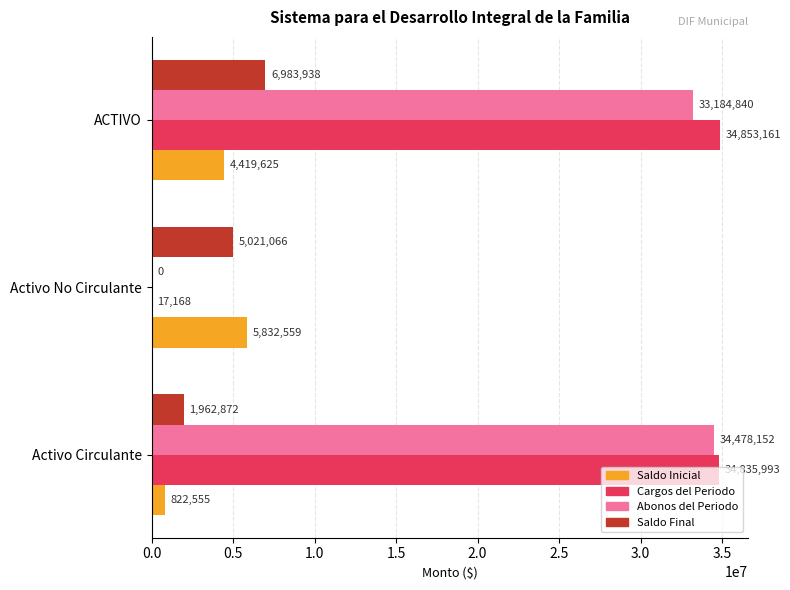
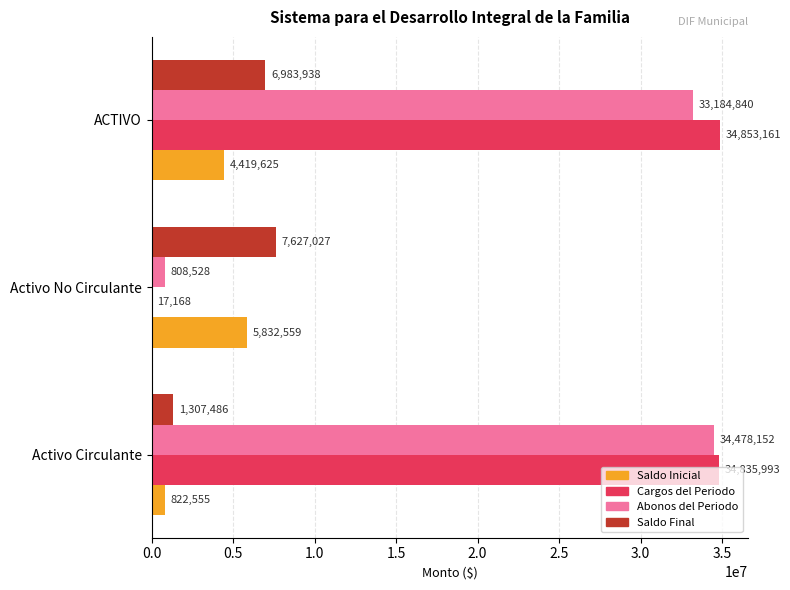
Saldo Final, Activo No Circulante: 5,021,066 -> 7,627,027
Abonos del Periodo, Activo No Circulante: 0 -> 808,528
Saldo Final, Activo Circulante: 1,962,872 -> 1,307,486
